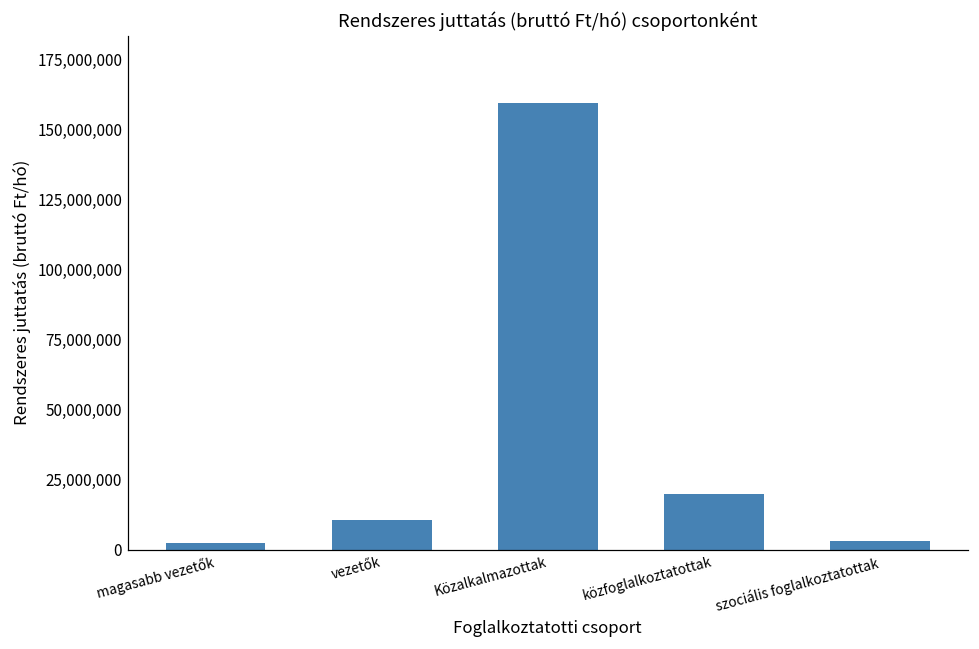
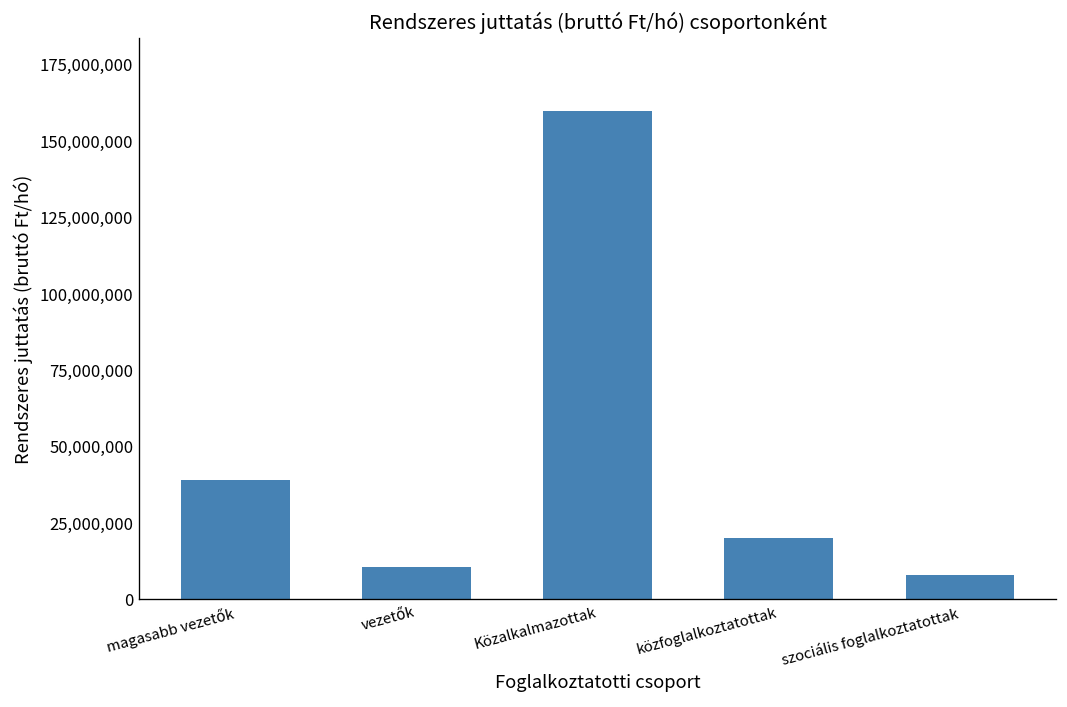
magasabb vezetők: 2,000,000 -> 39,000,000
szociális foglalkoztatottak: 3,000,000 -> 8,000,000
